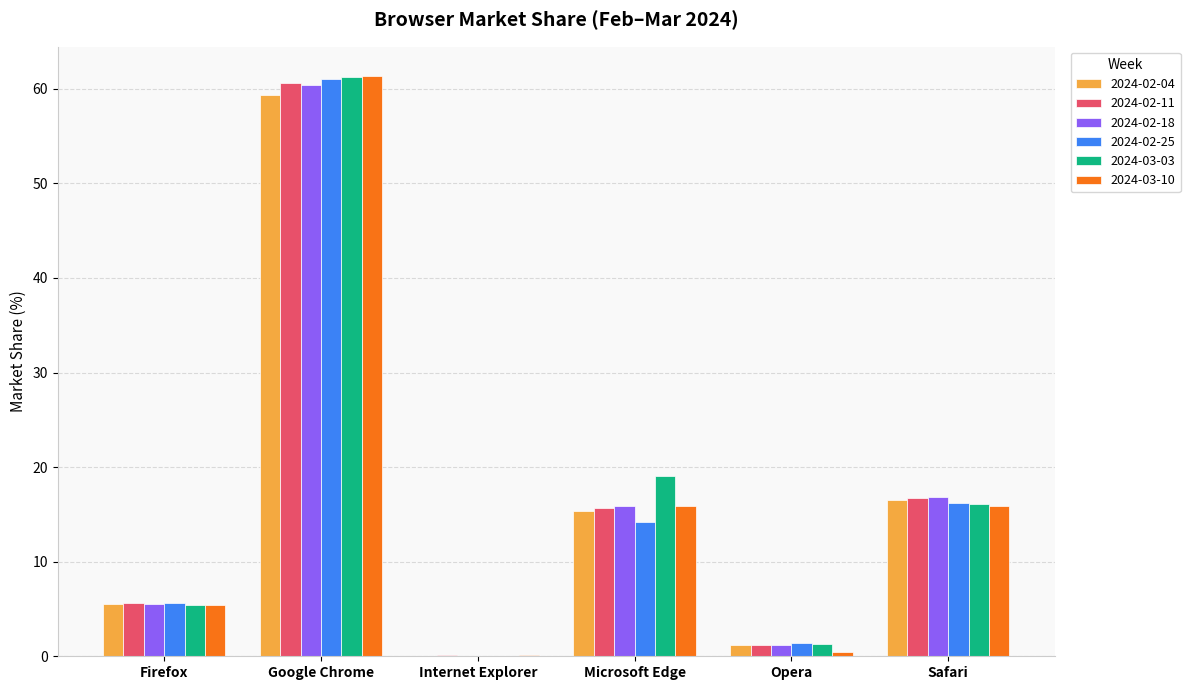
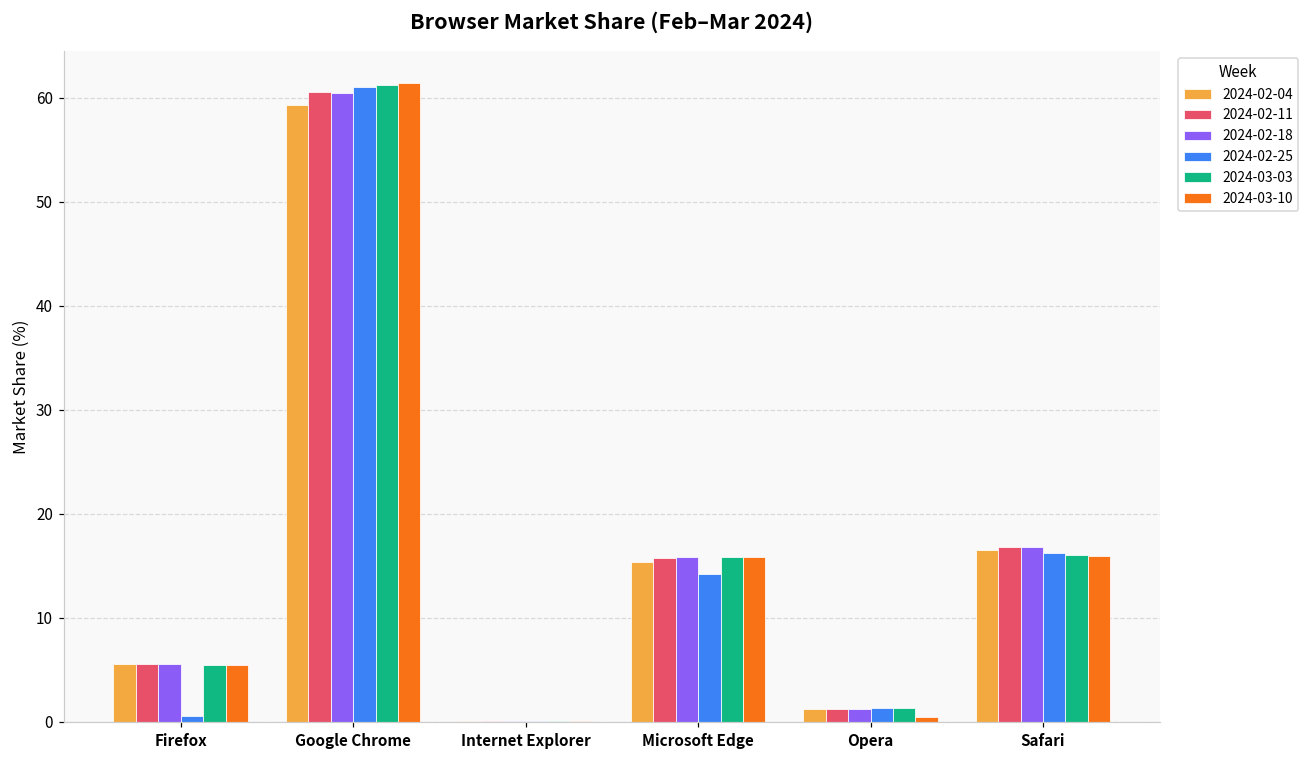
2024-02-25, Firefox: 6 -> 1
2024-03-03, Microsoft Edge: 19 -> 16
